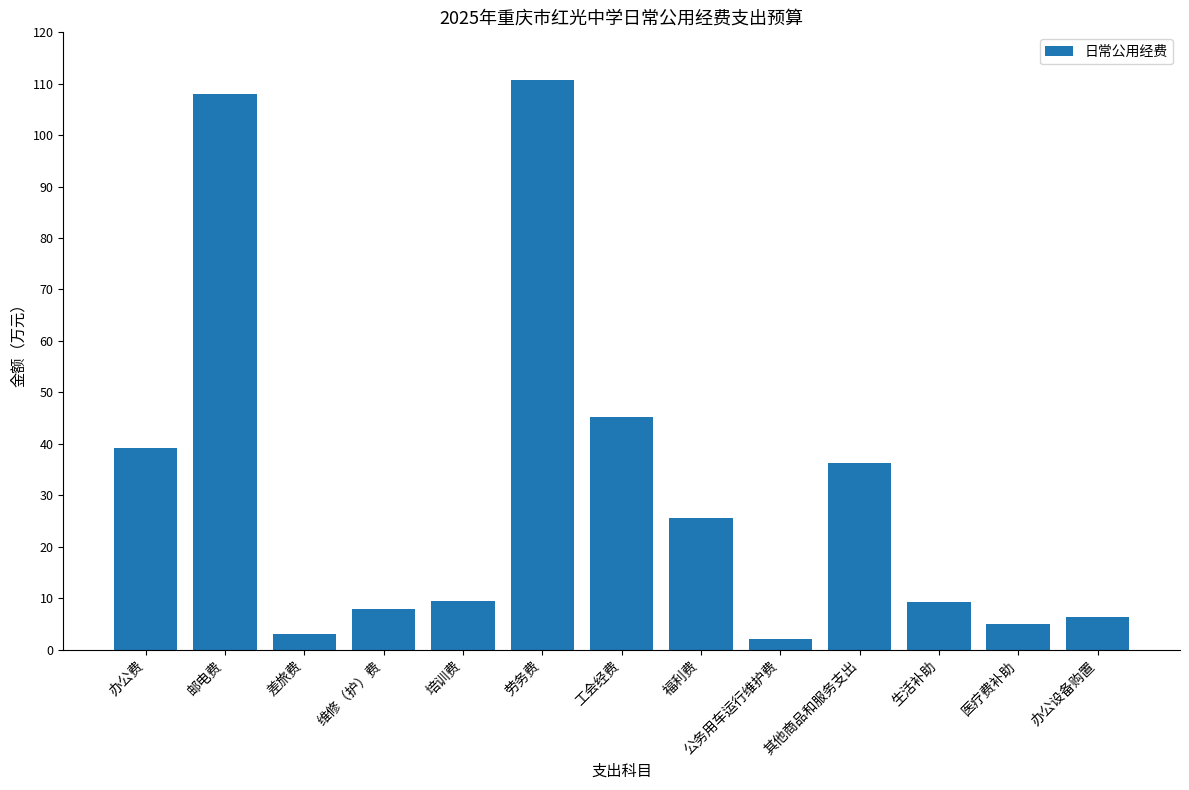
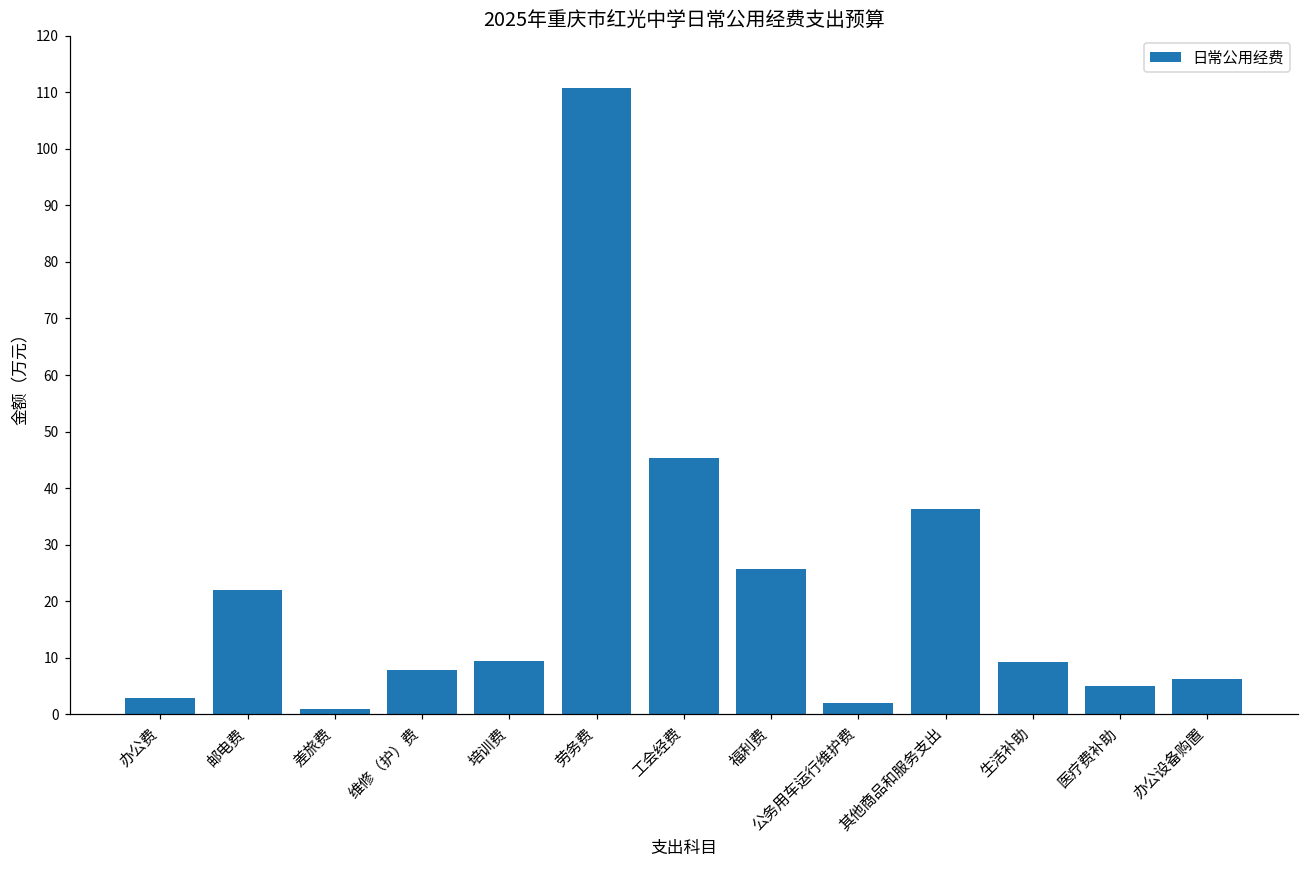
办公费: 39 -> 3
邮电费: 108 -> 22
差旅费: 3 -> 1
